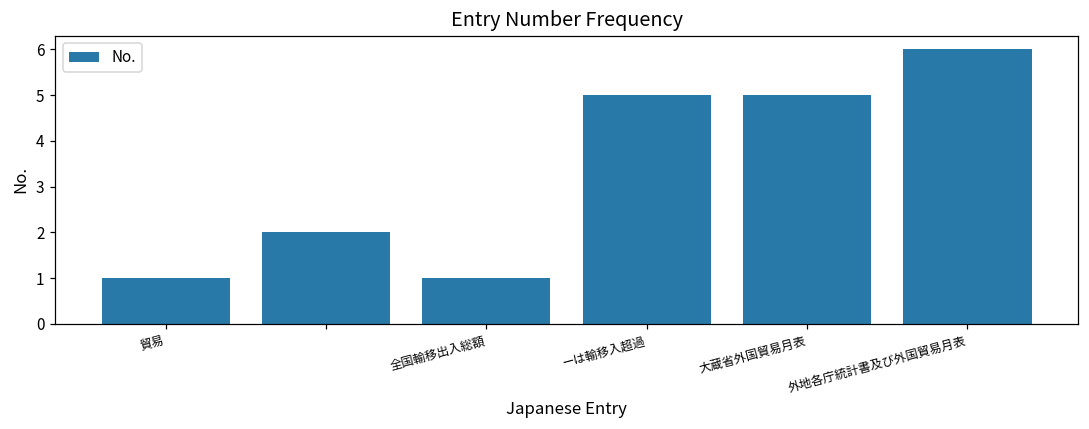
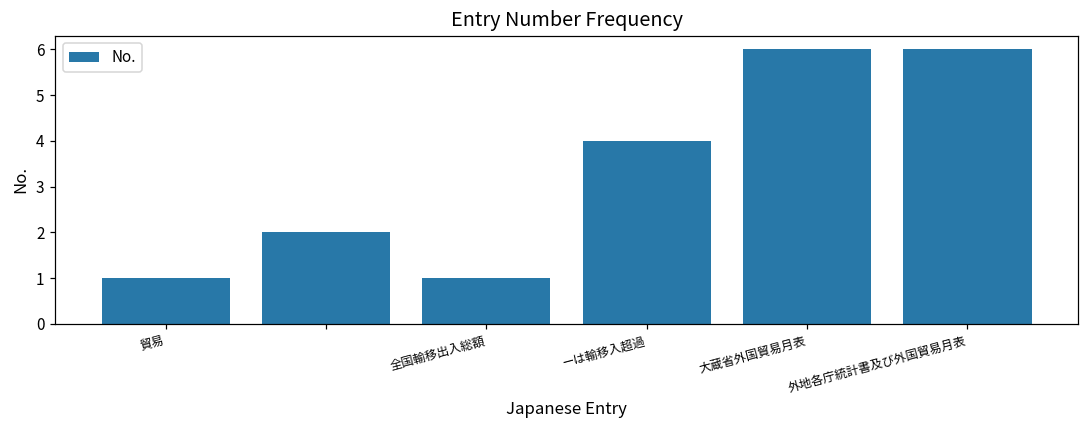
ーは輸移入超過: 5 -> 4
大蔵省外国貿易月表: 5 -> 6
